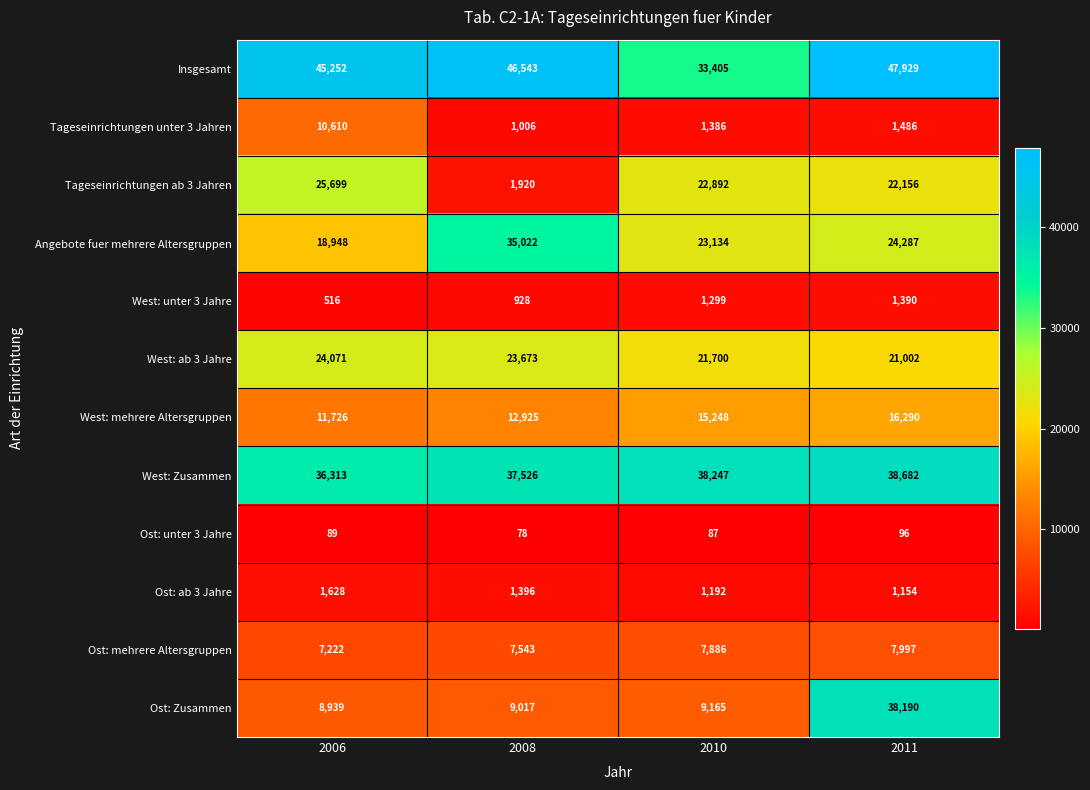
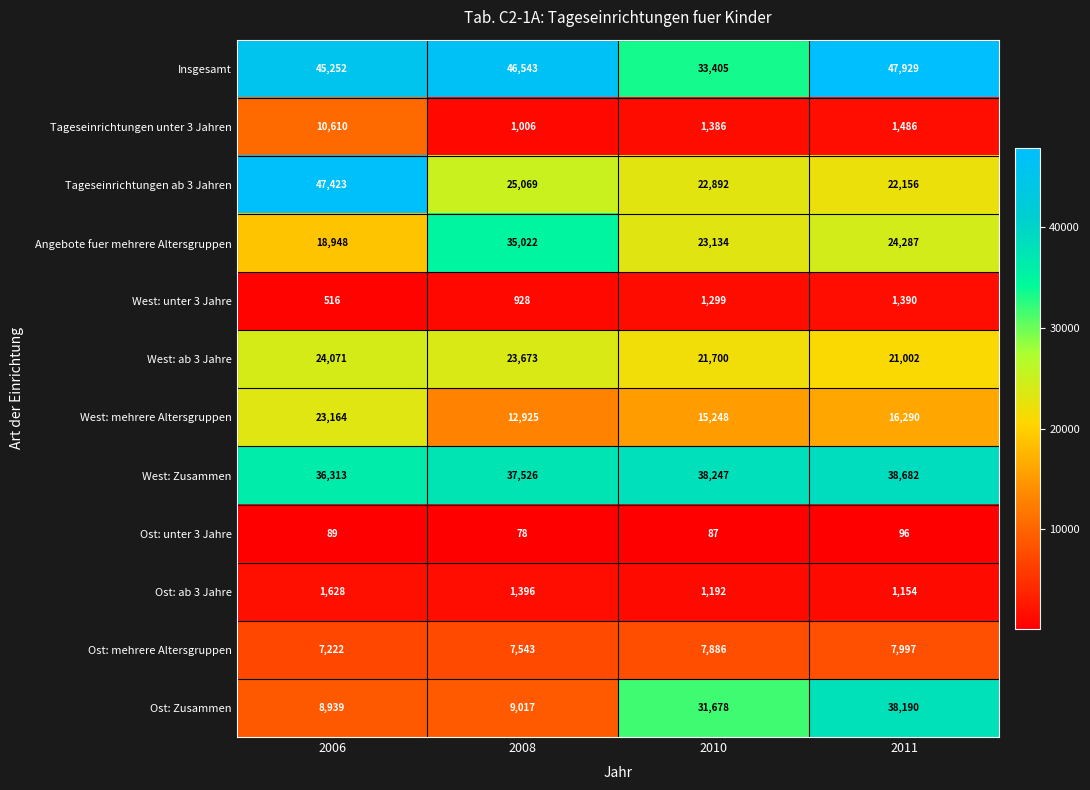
Tageseinrichtungen ab 3 Jahren, 2006: 25,699 -> 47,423
Tageseinrichtungen ab 3 Jahren, 2008: 1,920 -> 25,069
West: mehrere Altersgruppen, 2006: 11,726 -> 23,164
Ost: Zusammen, 2010: 9,165 -> 31,678
